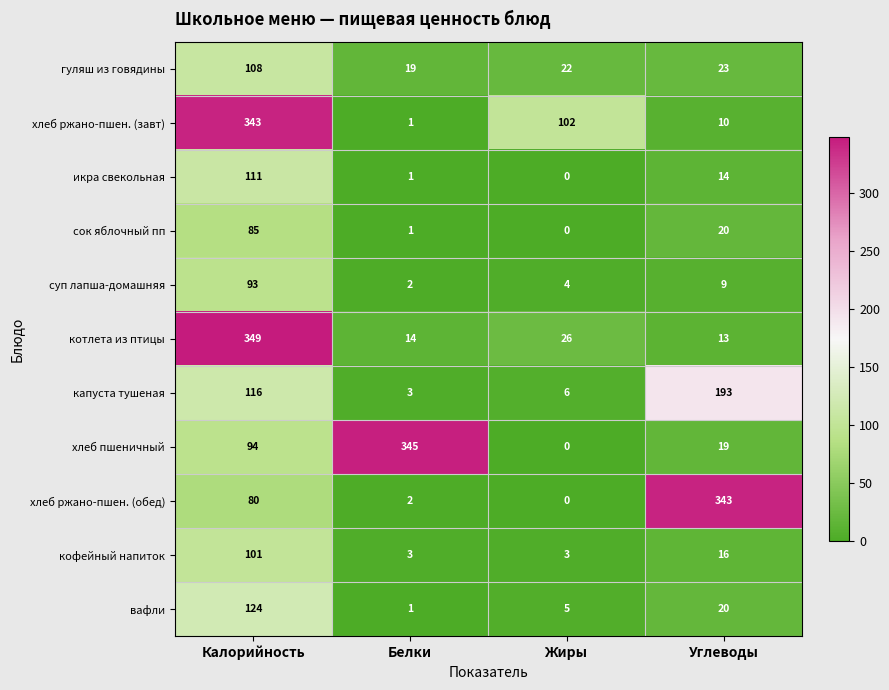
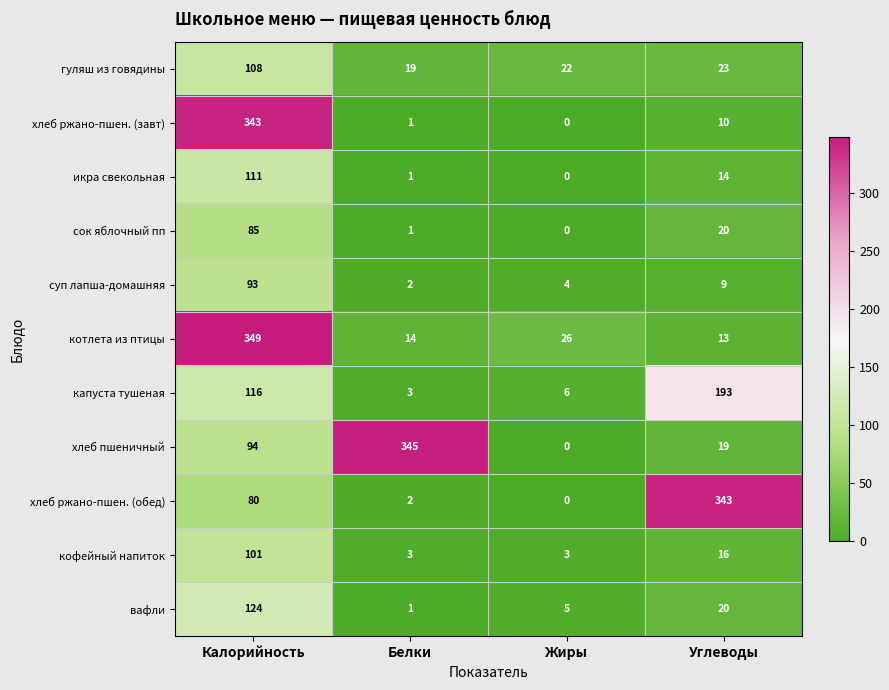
хлеб ржано-пшен. (завт), Жиры: 102 -> 0
